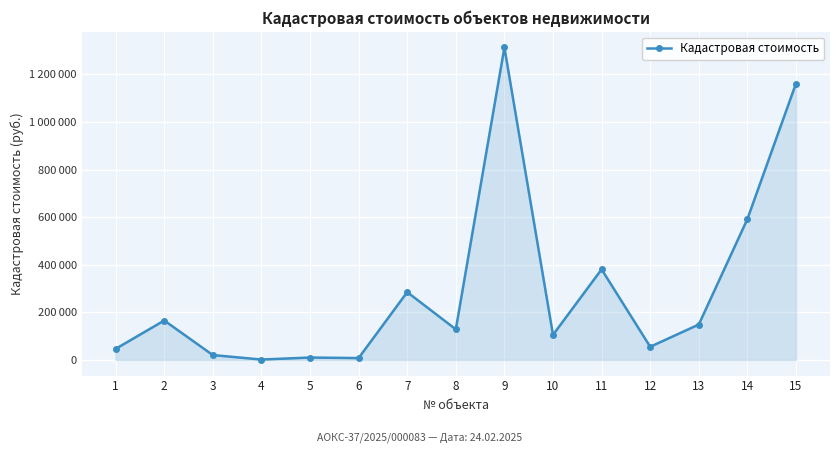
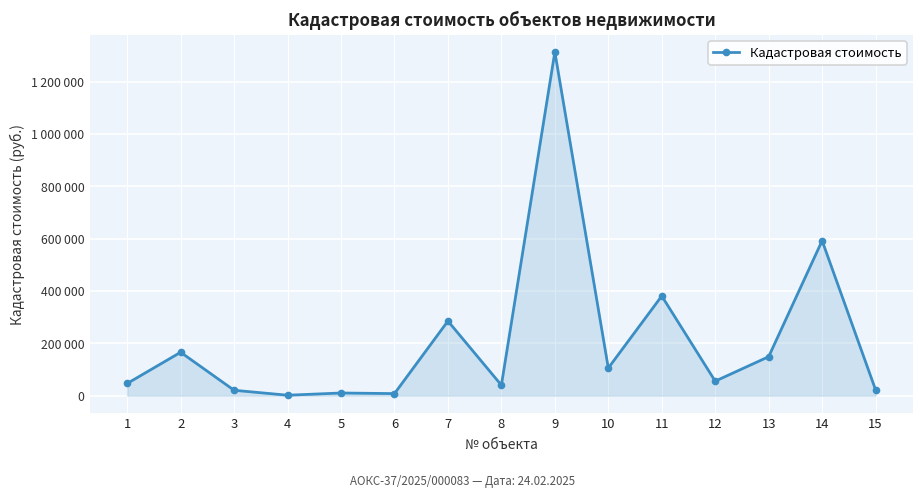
8: 130000 -> 40000
15: 1160000 -> 20000
